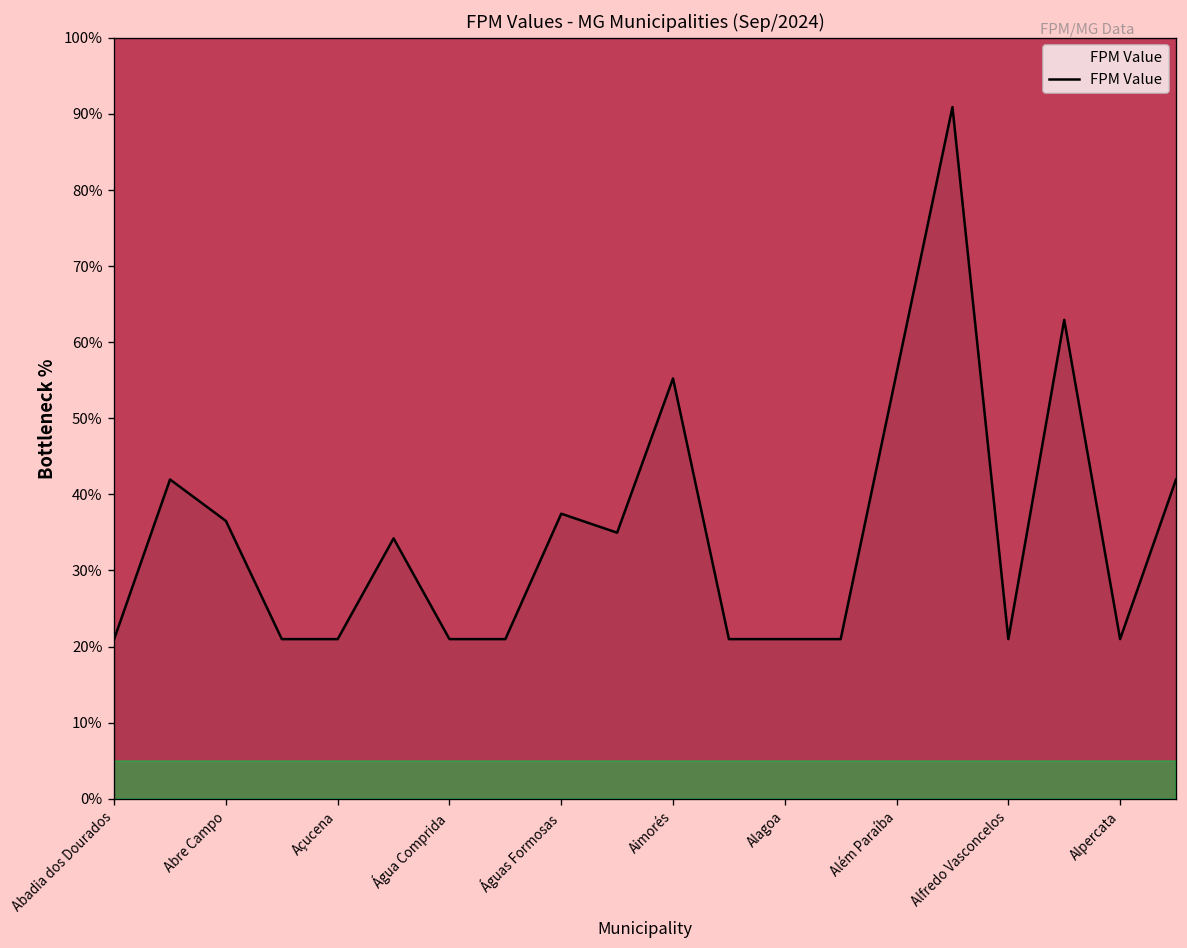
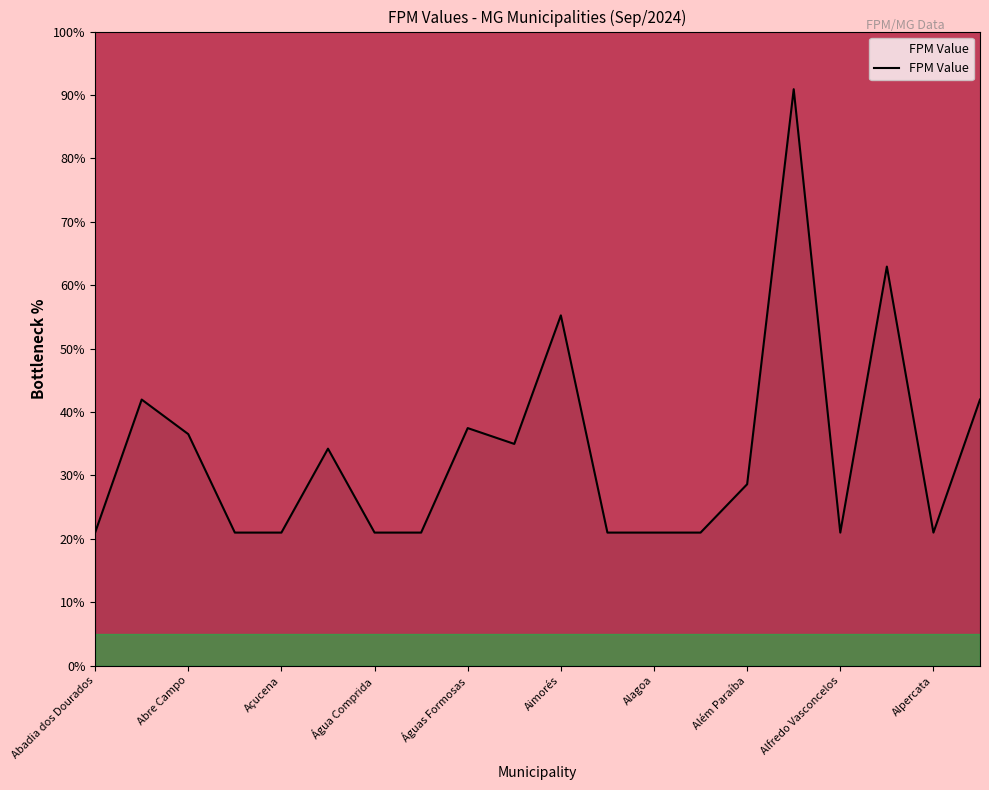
Além Paraíba: 56% -> 29%
